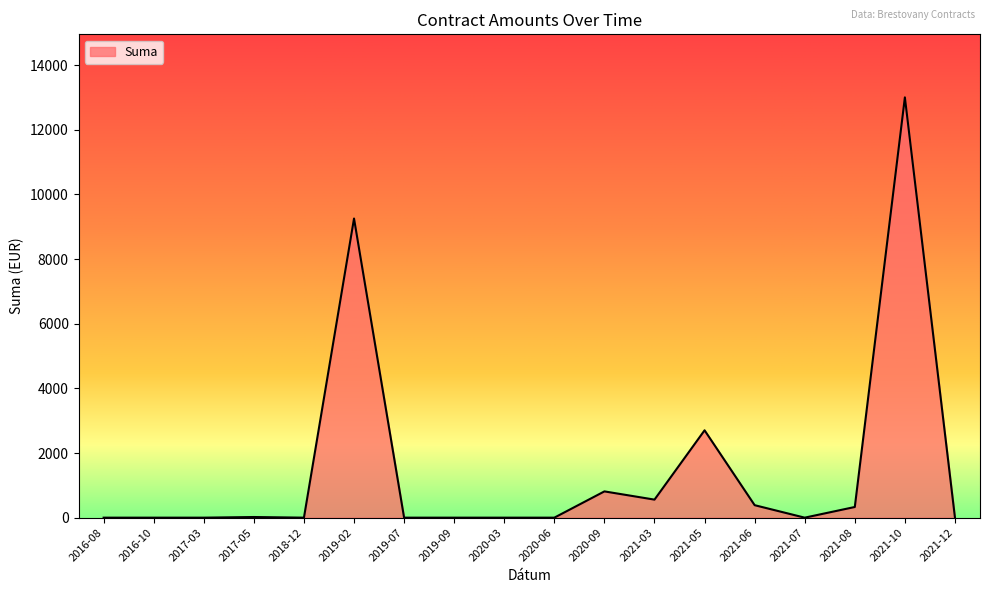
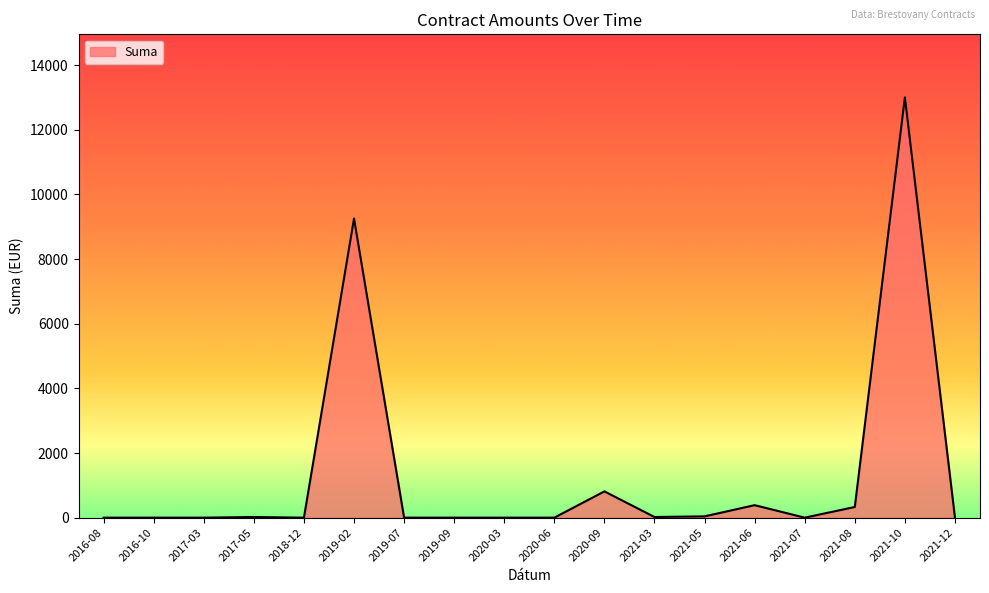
2021-03: 600 -> 0
2021-05: 2700 -> 0
